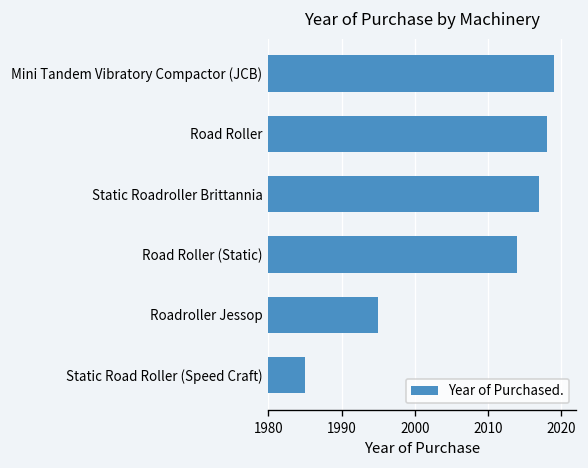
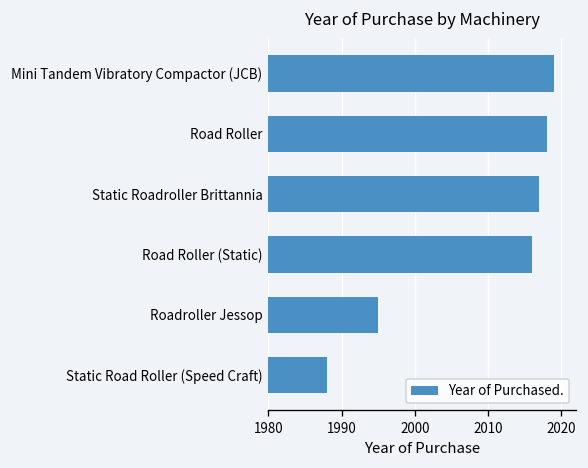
Road Roller (Static): 2014 -> 2016
Static Road Roller (Speed Craft): 1985 -> 1988
